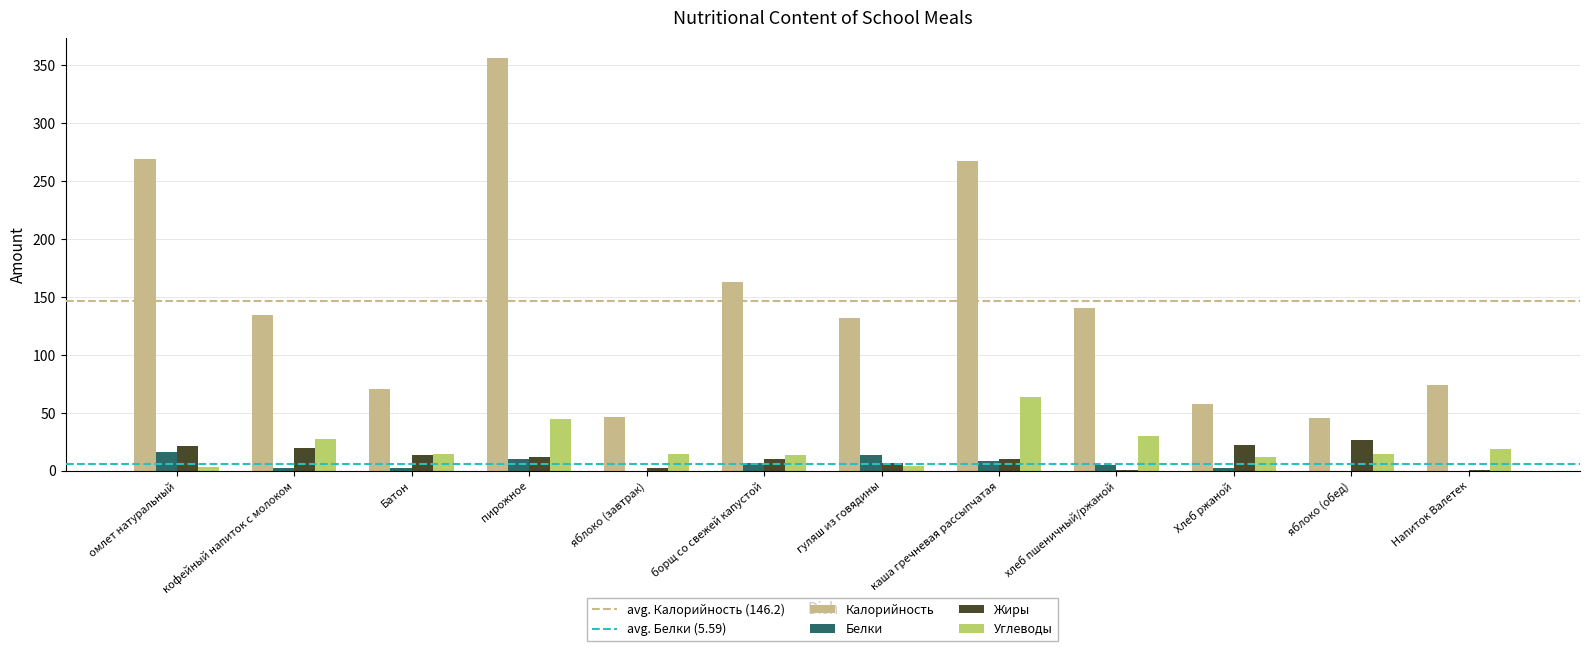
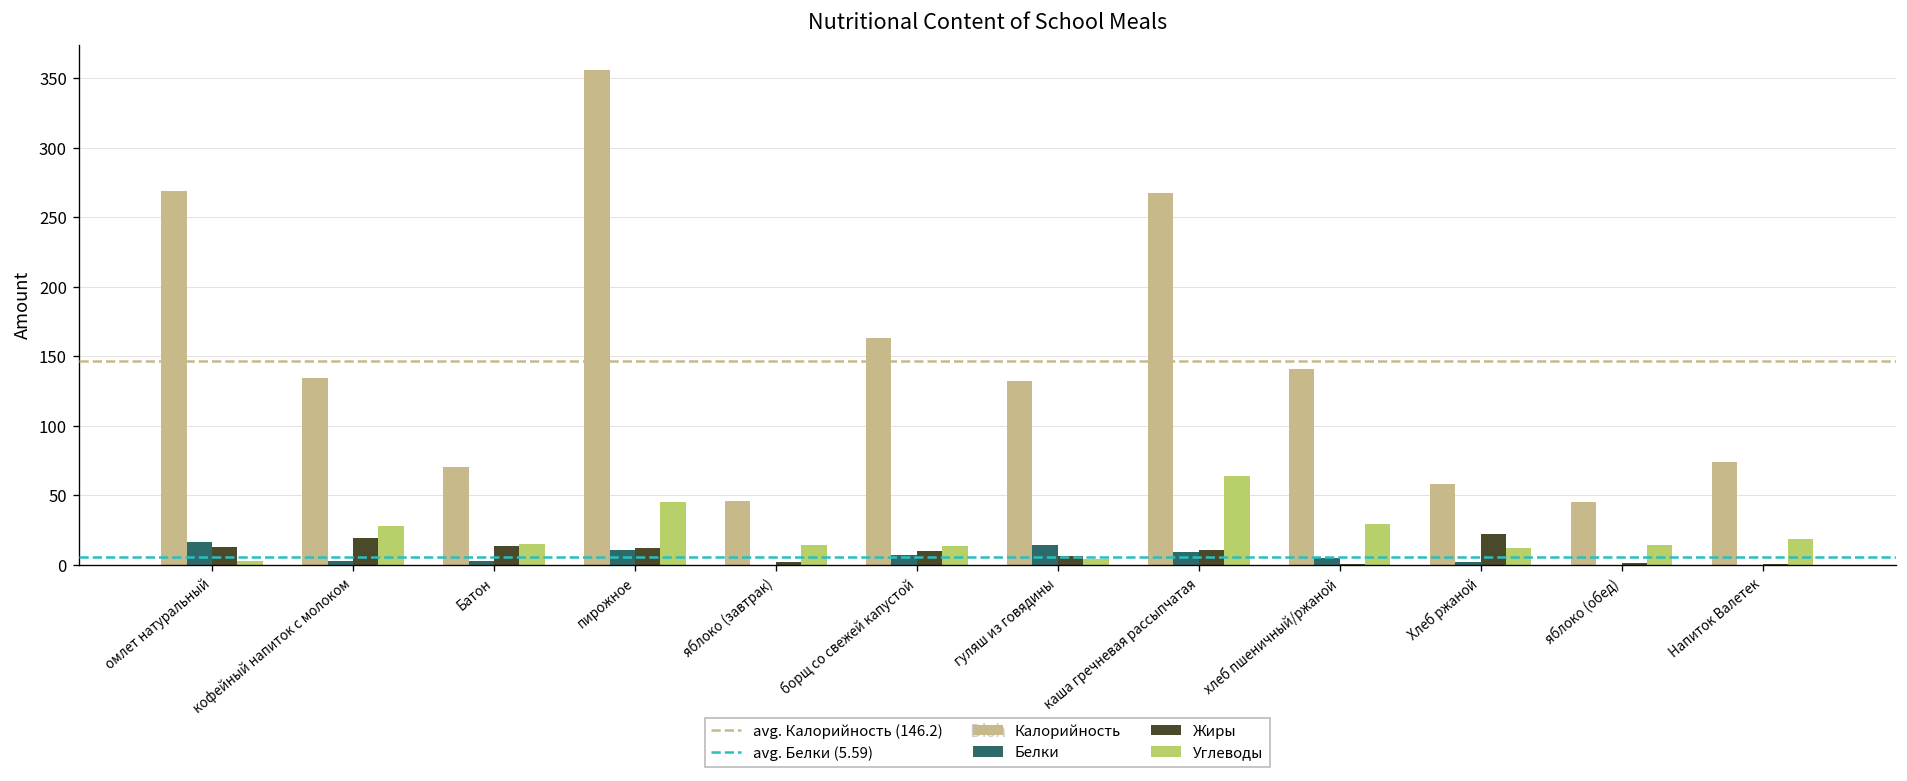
Жиры, омлет натуральный: 22 -> 13
Жиры, яблоко (обед): 26 -> 2
